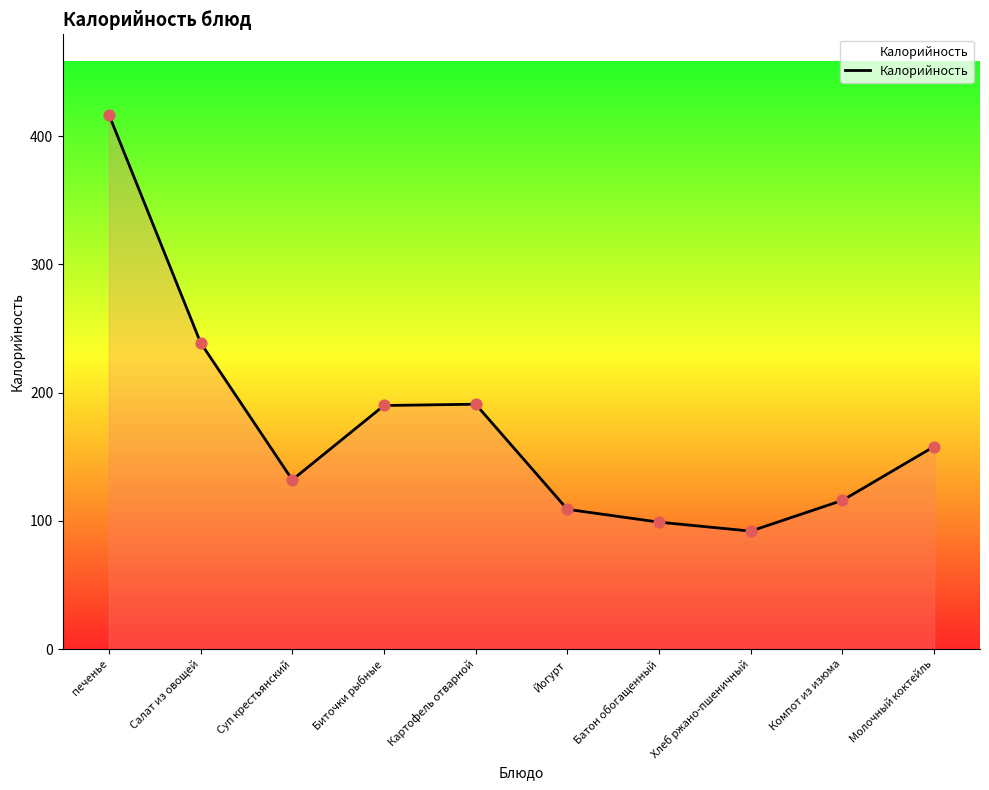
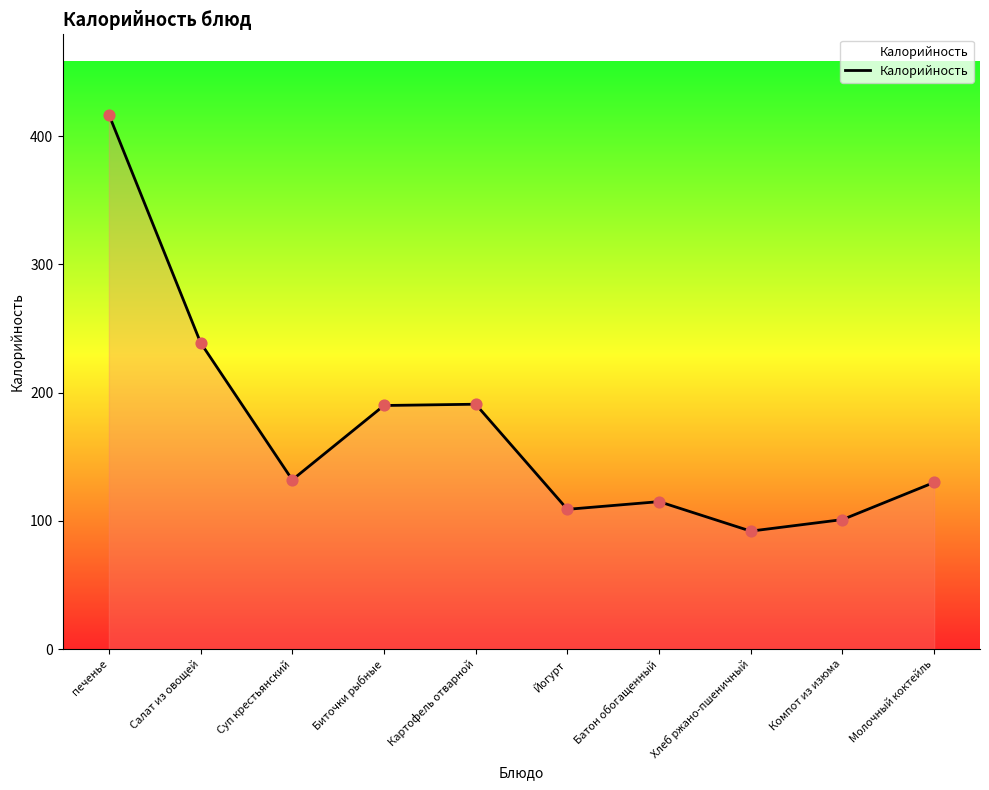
Батон обогащенный: 99 -> 115
Компот из изюма: 116 -> 101
Молочный коктейль: 158 -> 130
